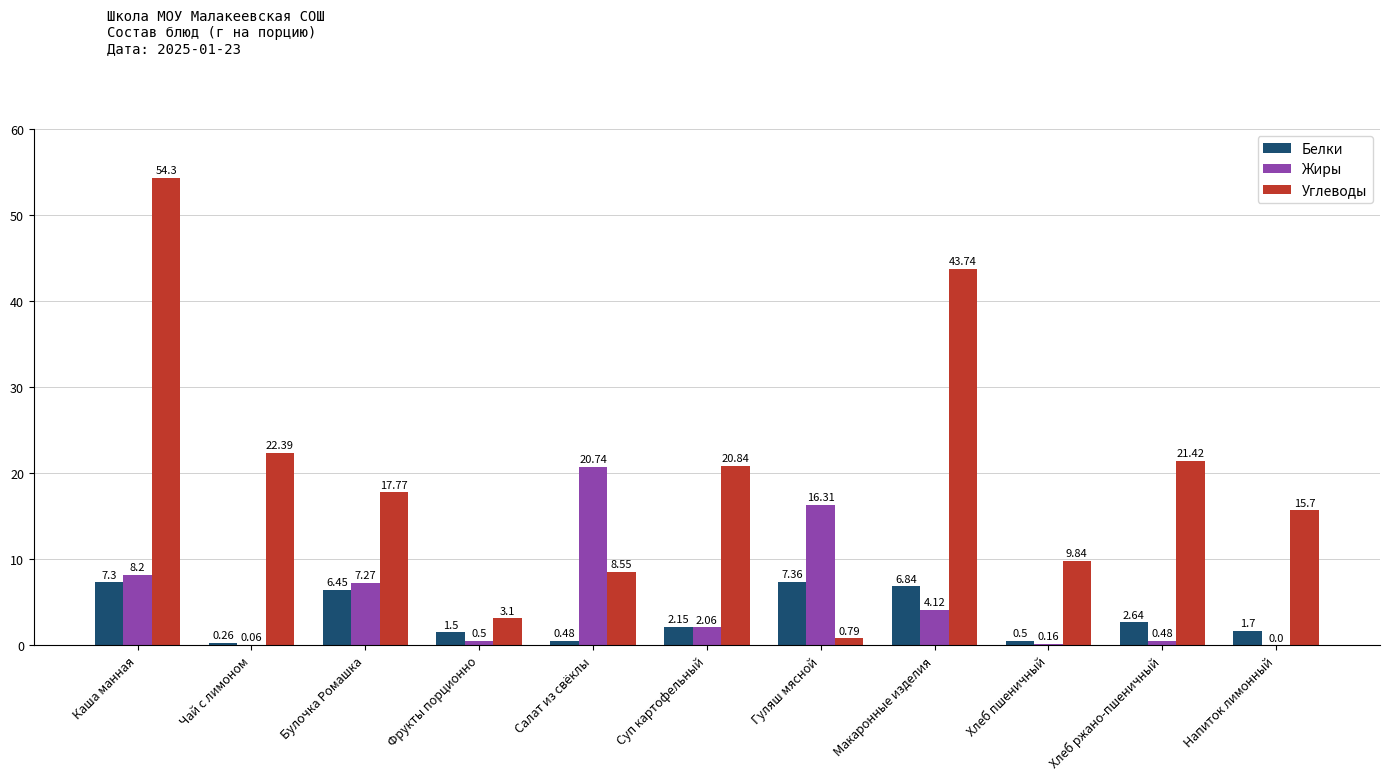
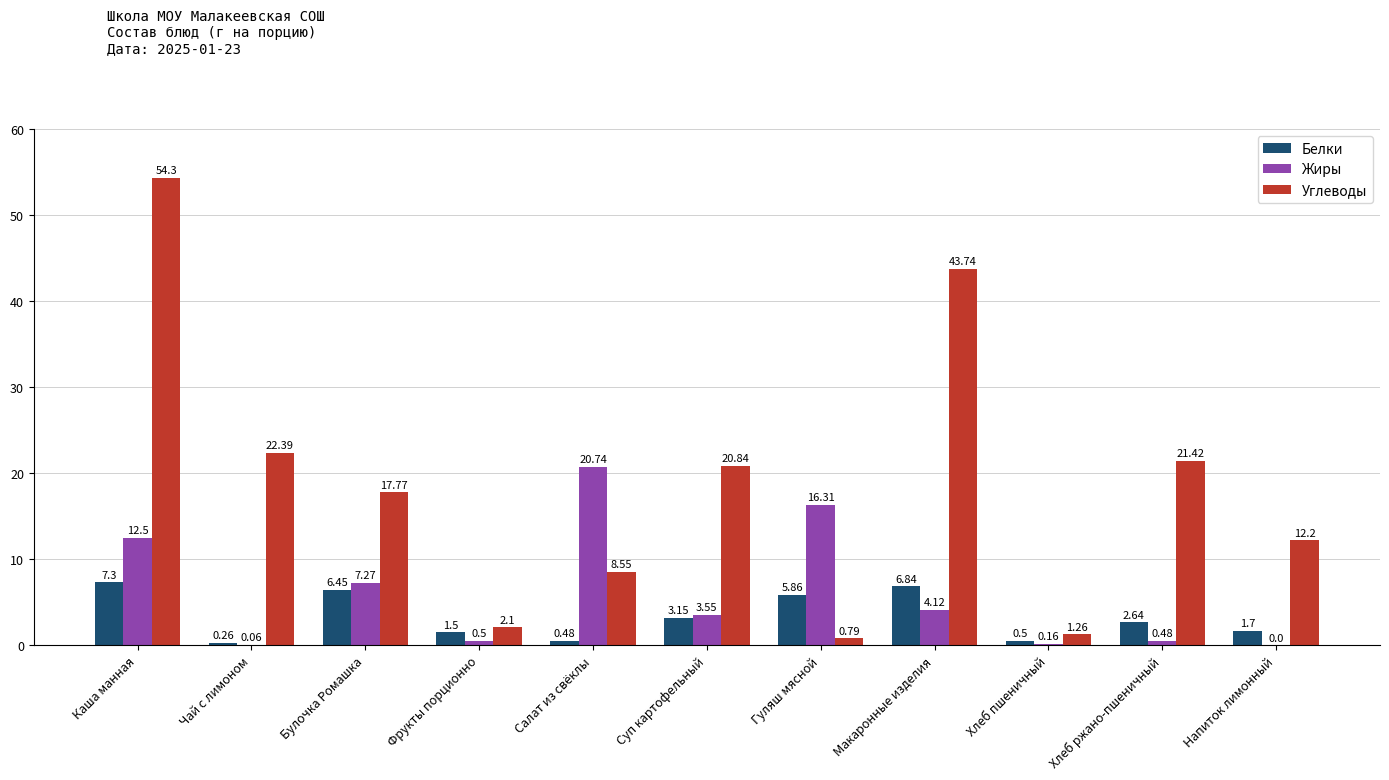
Жиры, Каша манная: 8.2 -> 12.5
Углеводы, Фрукты порционно: 3.1 -> 2.1
Белки, Суп картофельный: 2.15 -> 3.15
Жиры, Суп картофельный: 2.06 -> 3.55
Белки, Гуляш мясной: 7.36 -> 5.86
Углеводы, Хлеб пшеничный: 9.84 -> 1.26
Углеводы, Напиток лимонный: 15.7 -> 12.2
